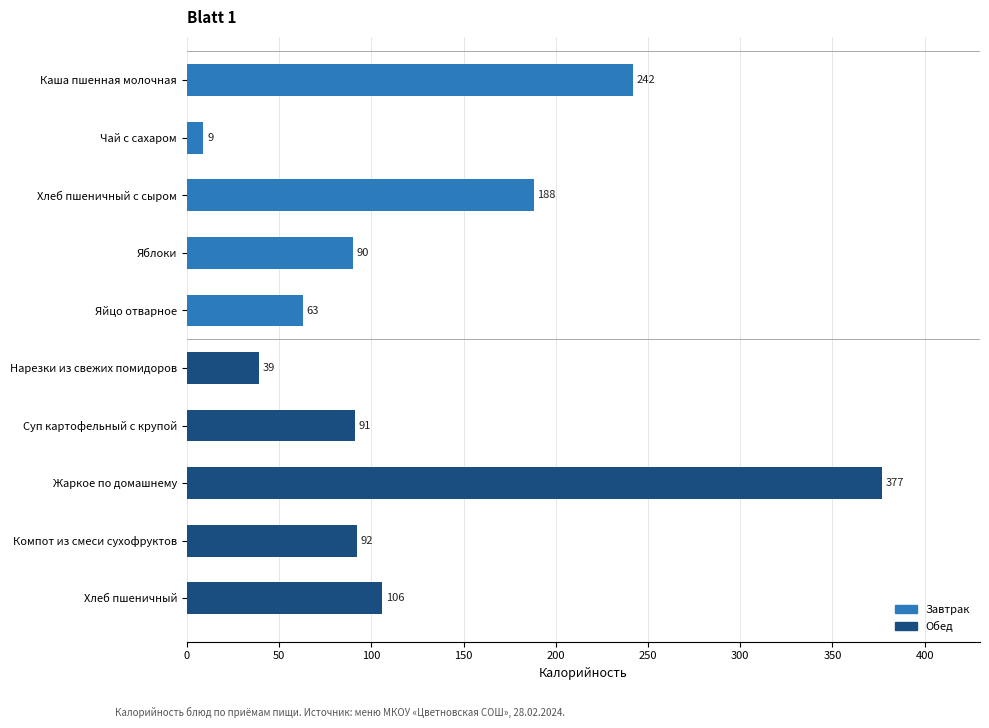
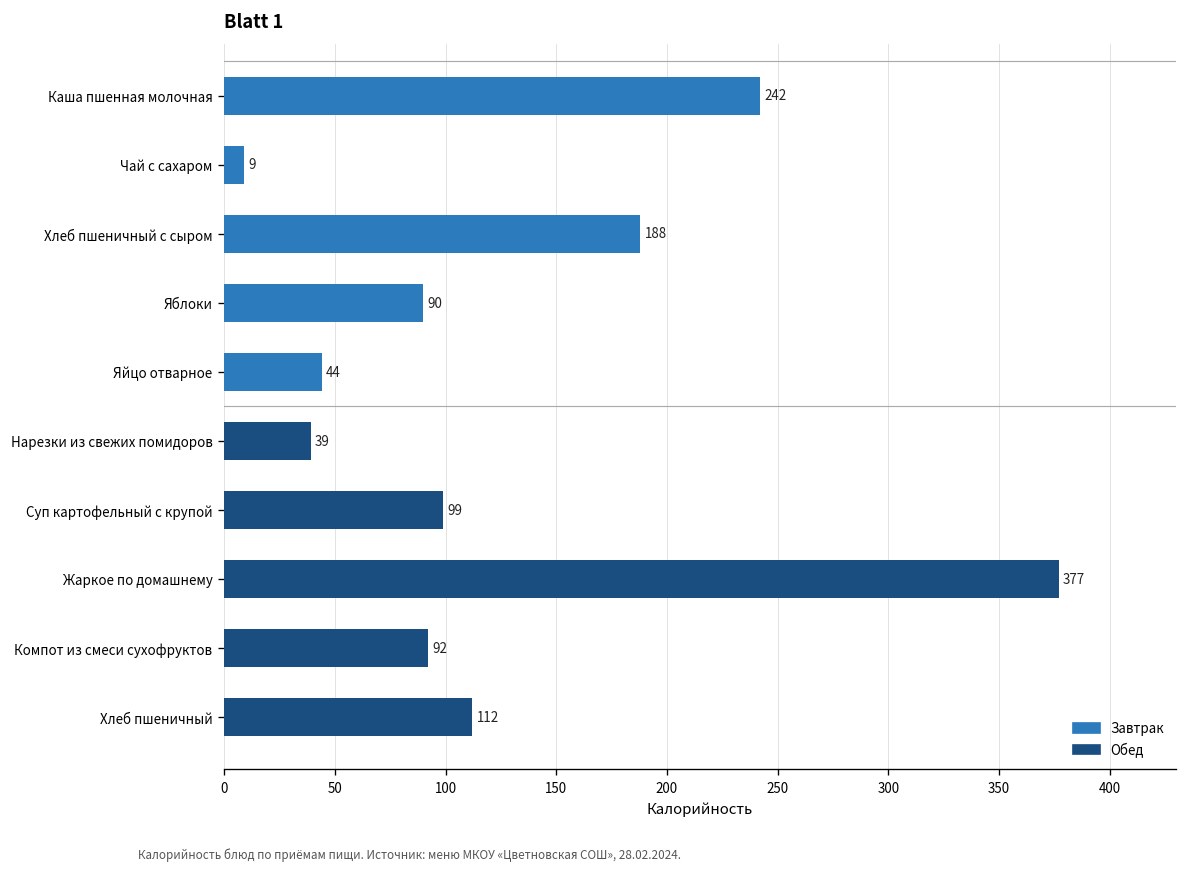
Яйцо отварное: 63 -> 44
Суп картофельный с крупой: 91 -> 99
Хлеб пшеничный: 106 -> 112
